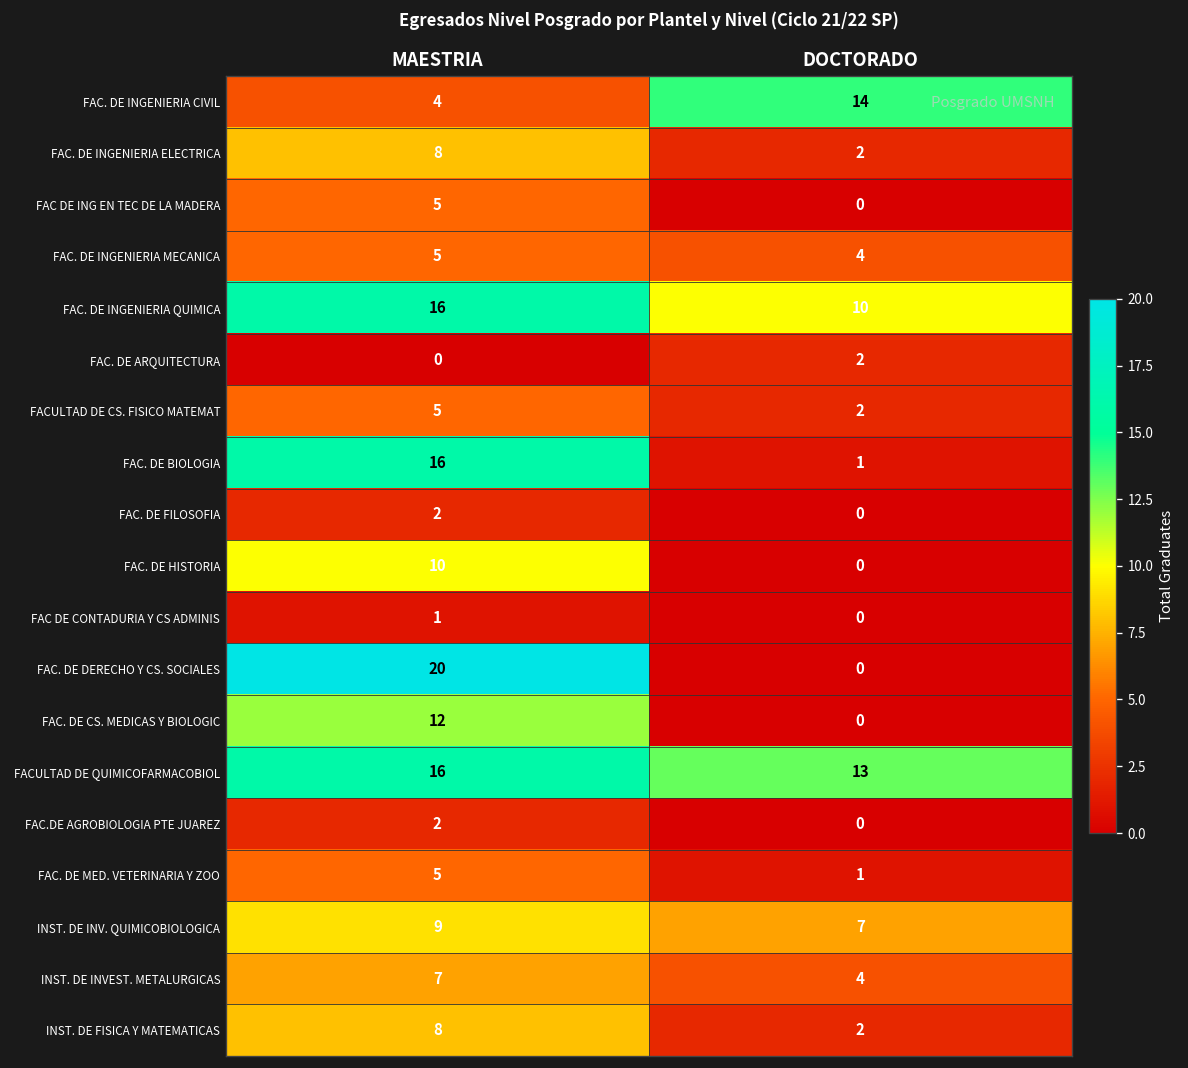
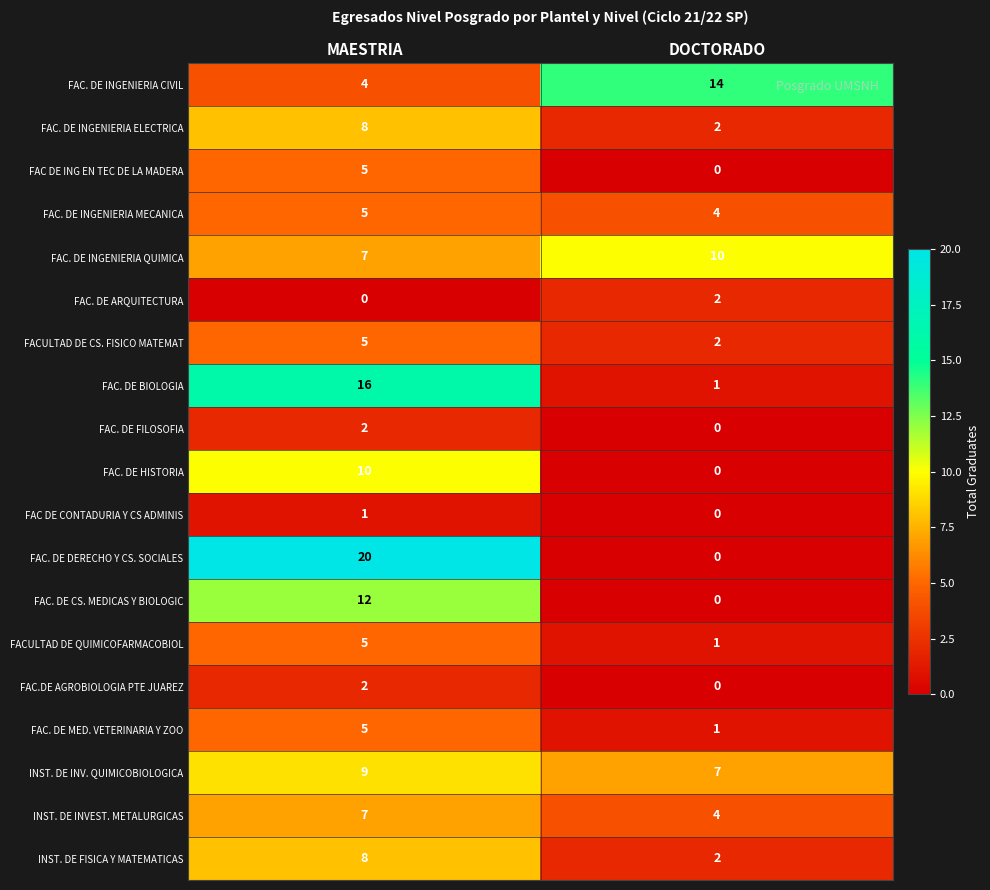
FAC. DE INGENIERIA QUIMICA, MAESTRIA: 16 -> 7
FACULTAD DE QUIMICOFARMACOBIOL, MAESTRIA: 16 -> 5
FACULTAD DE QUIMICOFARMACOBIOL, DOCTORADO: 13 -> 1
